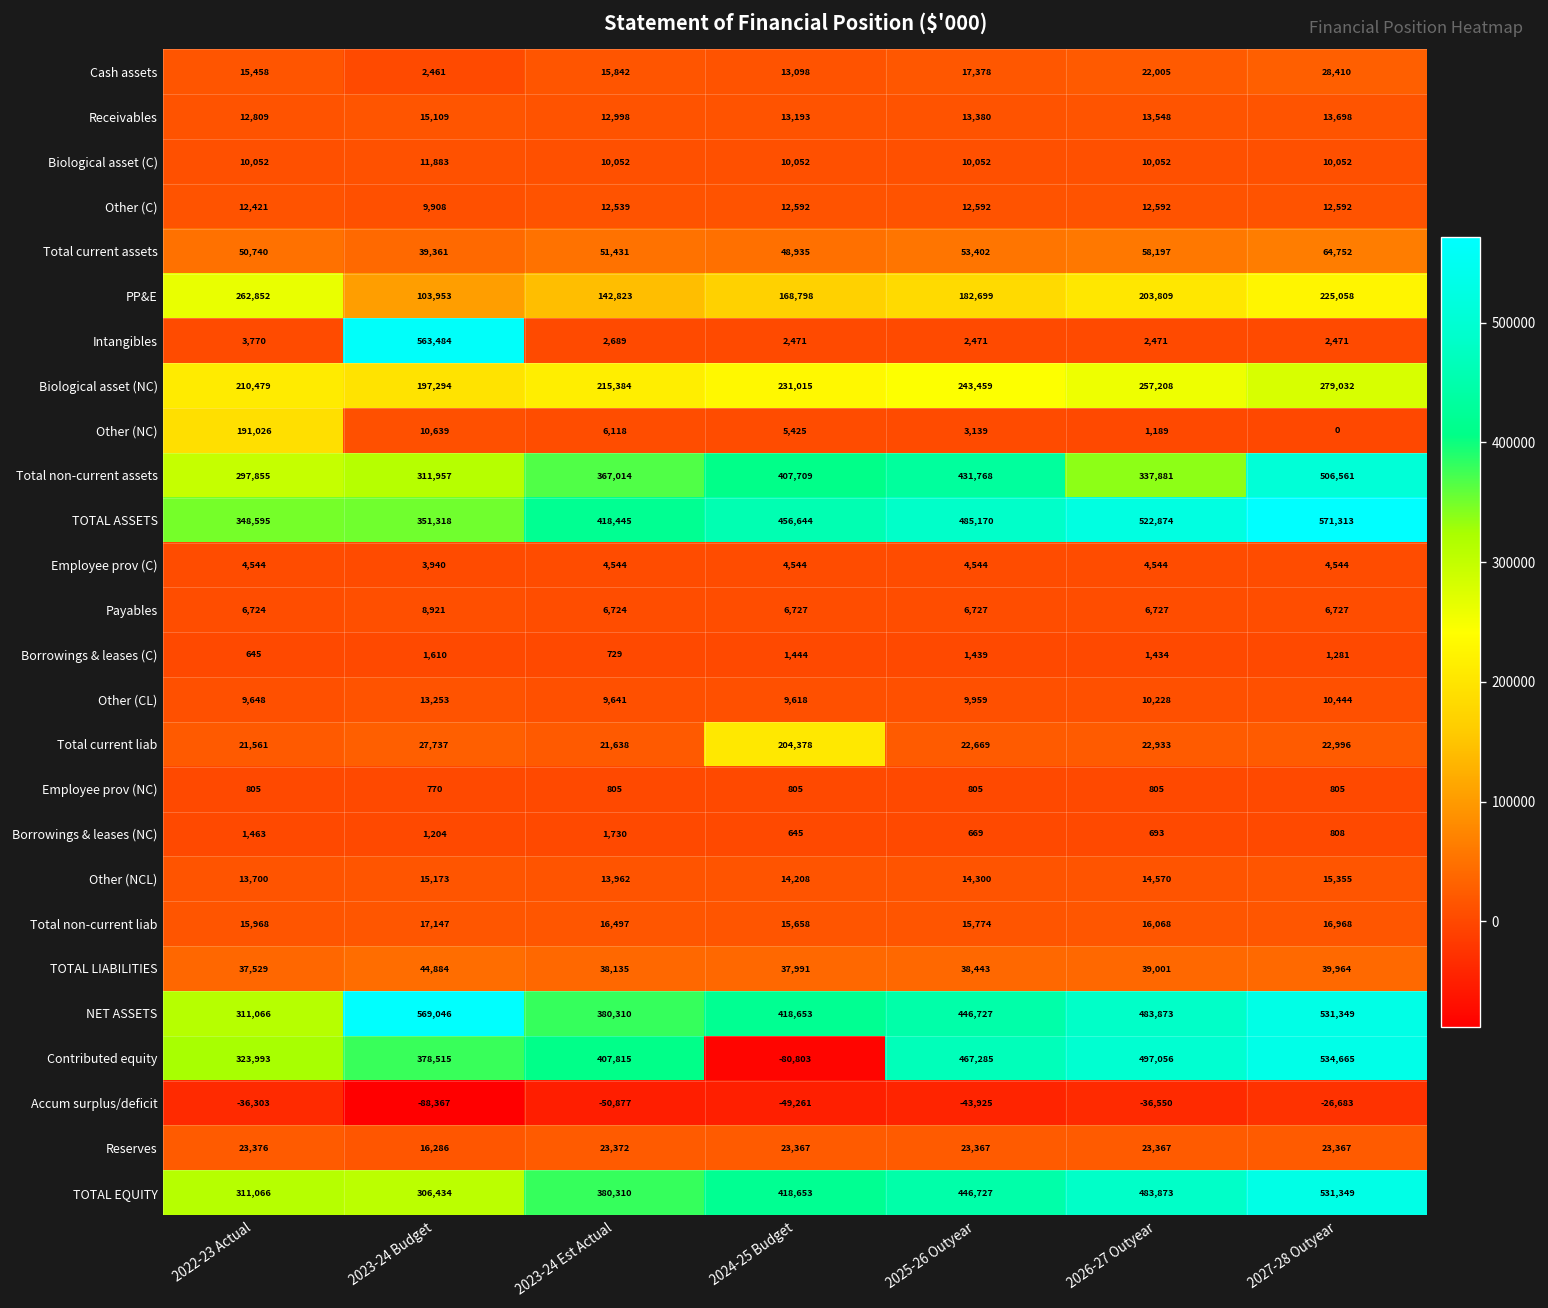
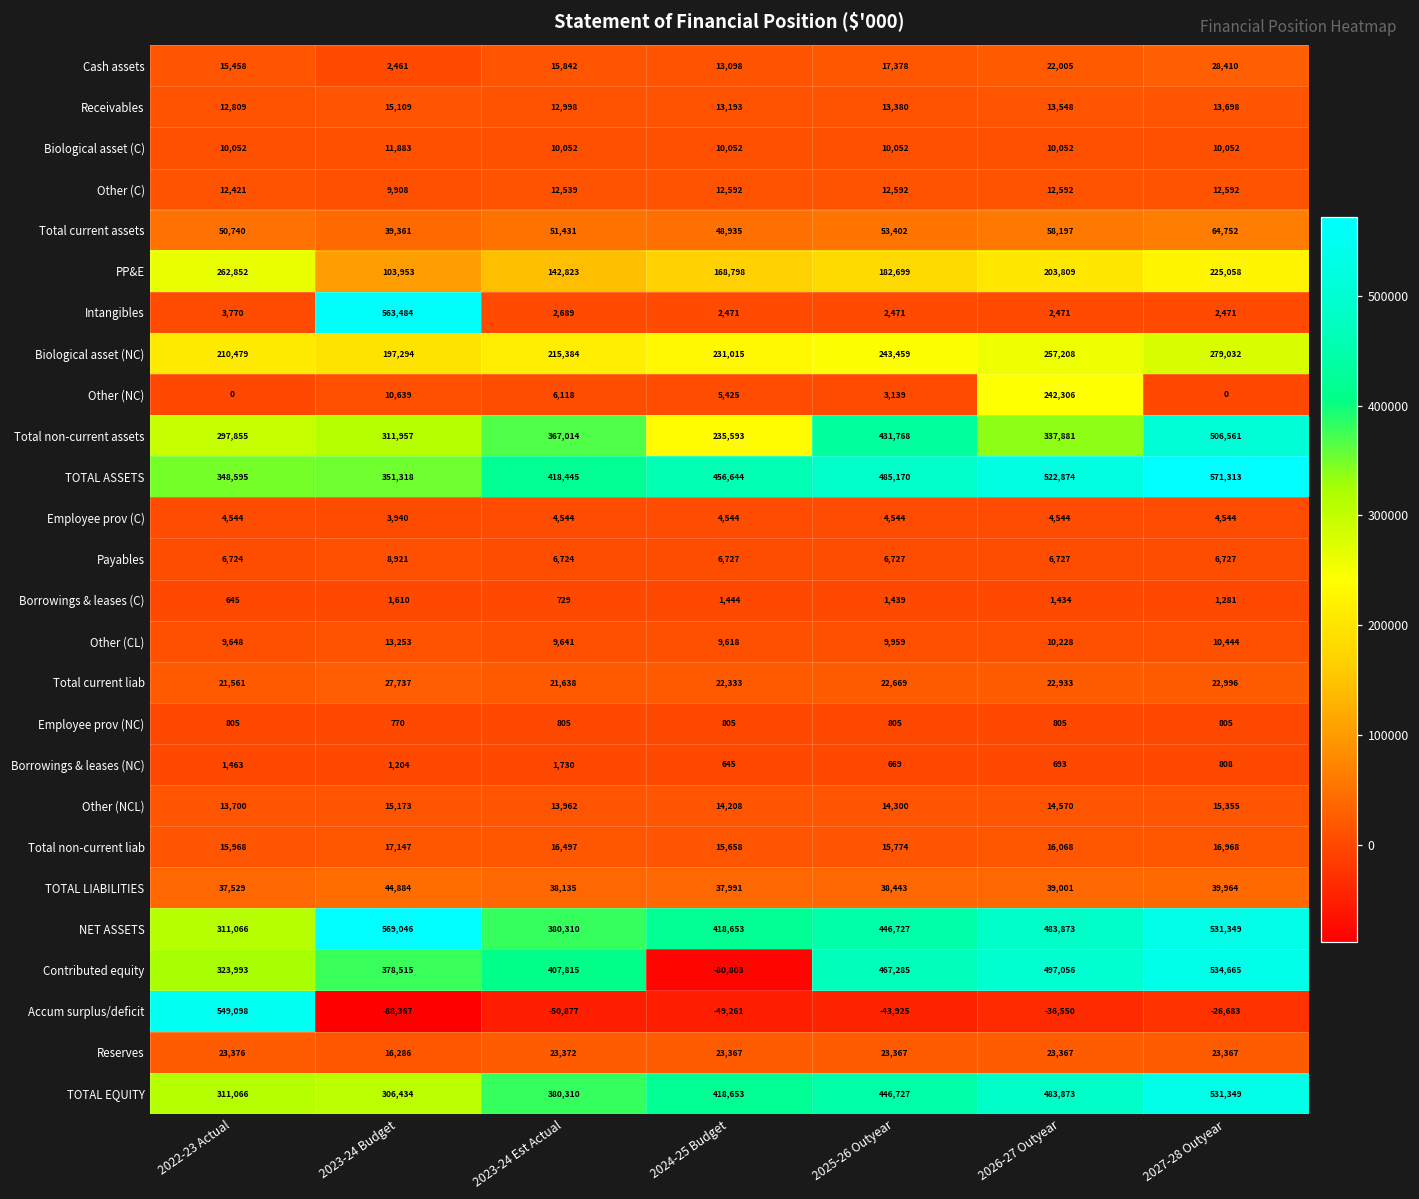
Other (NC), 2022-23 Actual: 191,026 -> 0
Other (NC), 2026-27 Outyear: 1,189 -> 242,306
Total non-current assets, 2024-25 Budget: 407,709 -> 235,593
Total current liab, 2024-25 Budget: 204,378 -> 22,333
Accum surplus/deficit, 2022-23 Actual: -36,303 -> 549,098
